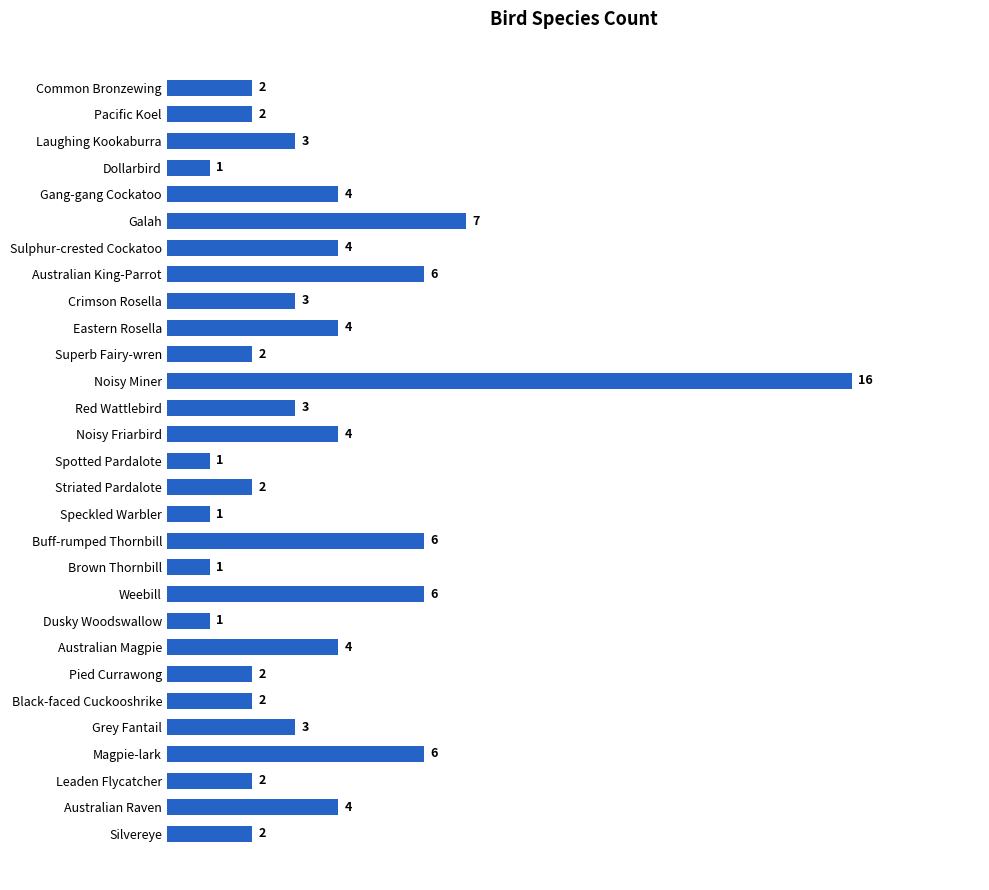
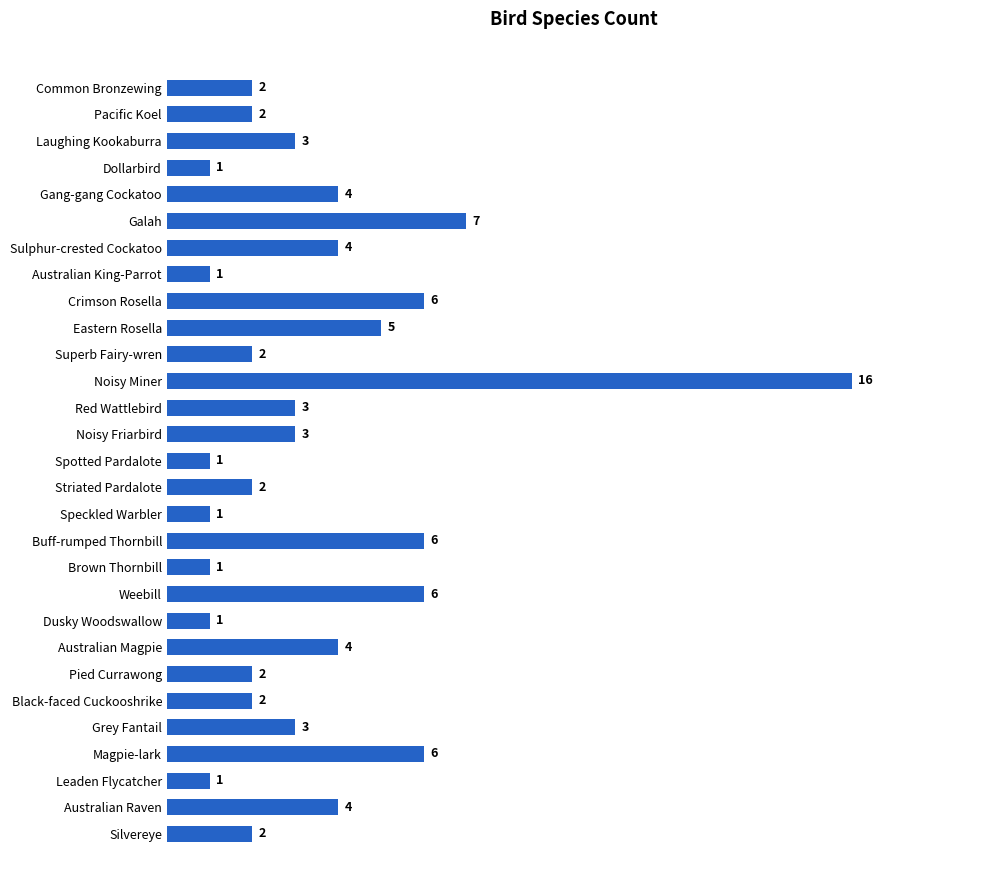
Australian King-Parrot: 6 -> 1
Crimson Rosella: 3 -> 6
Eastern Rosella: 4 -> 5
Noisy Friarbird: 4 -> 3
Leaden Flycatcher: 2 -> 1
